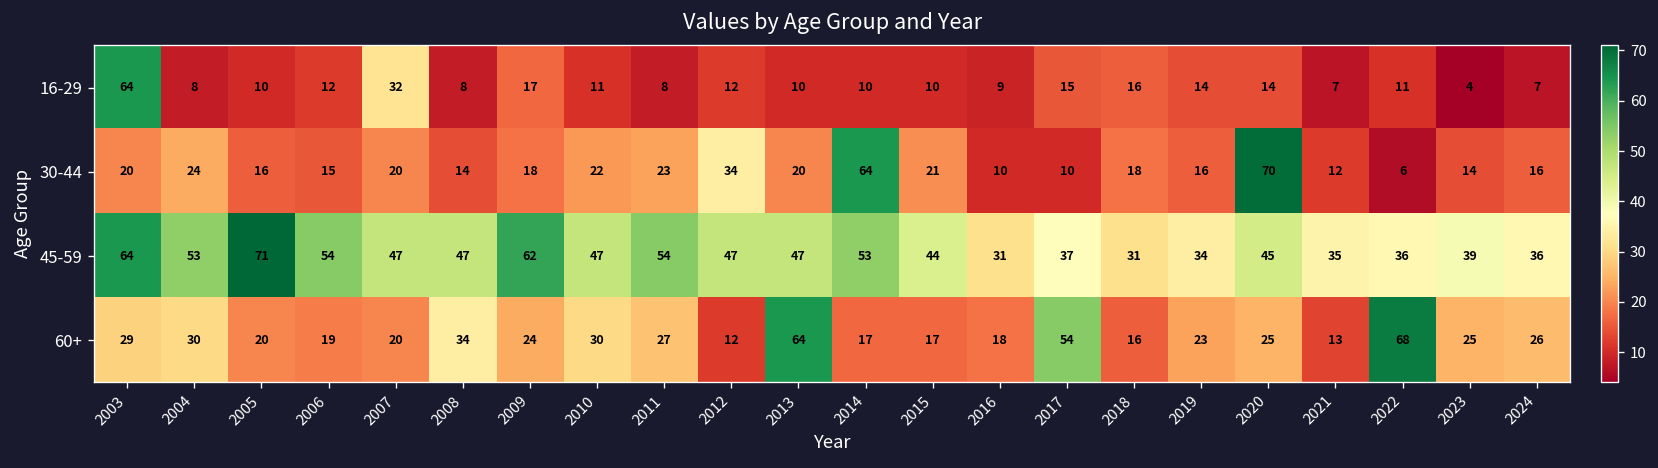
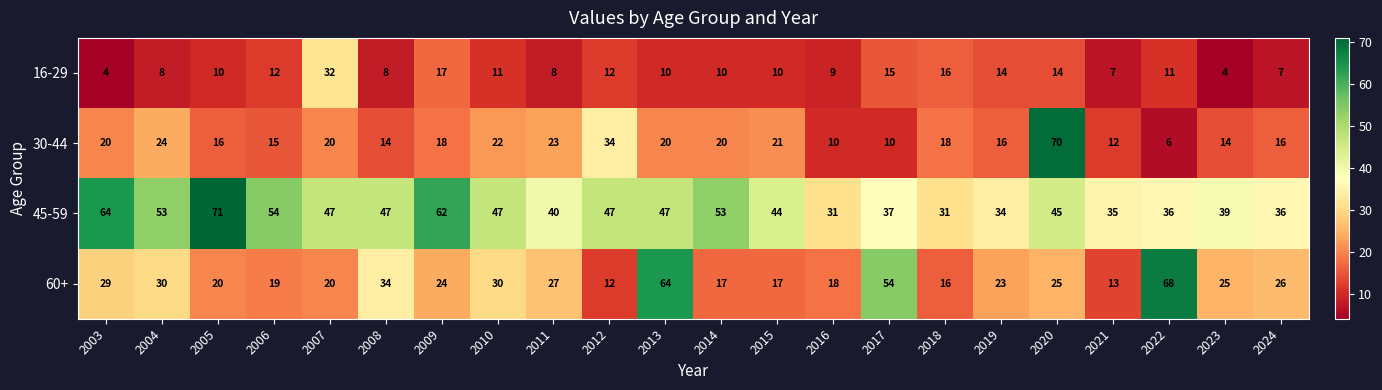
16-29, 2003: 64 -> 4
30-44, 2014: 64 -> 20
45-59, 2011: 54 -> 40
